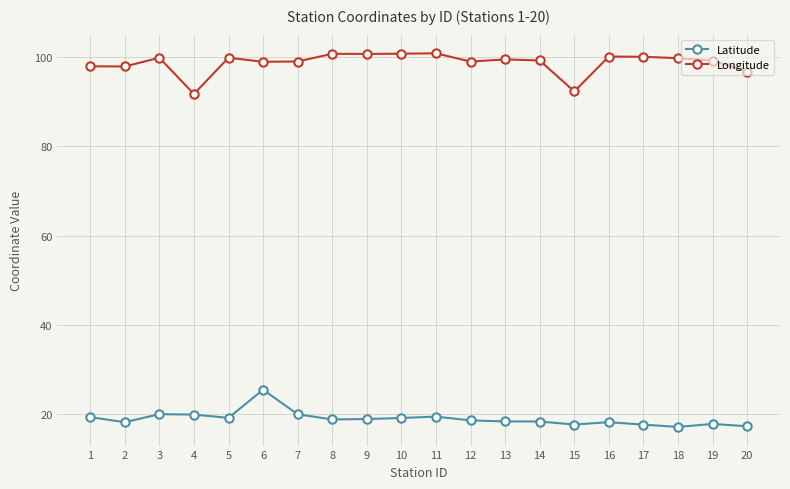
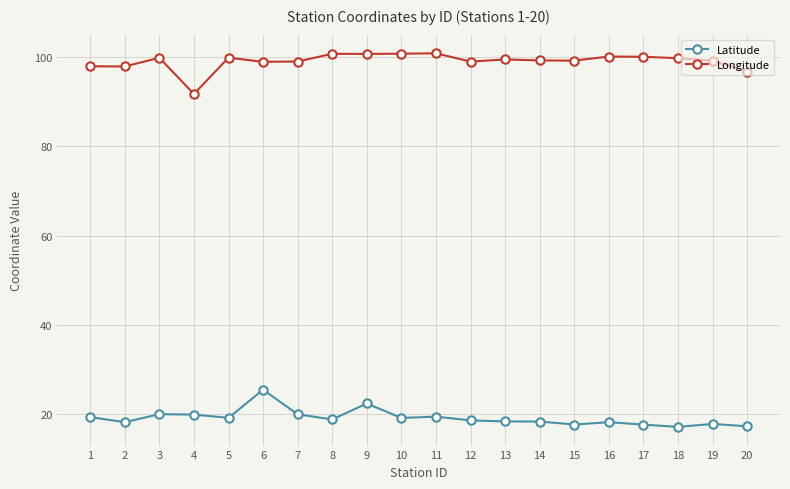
Latitude, 9: 19 -> 22
Longitude, 15: 92 -> 99
